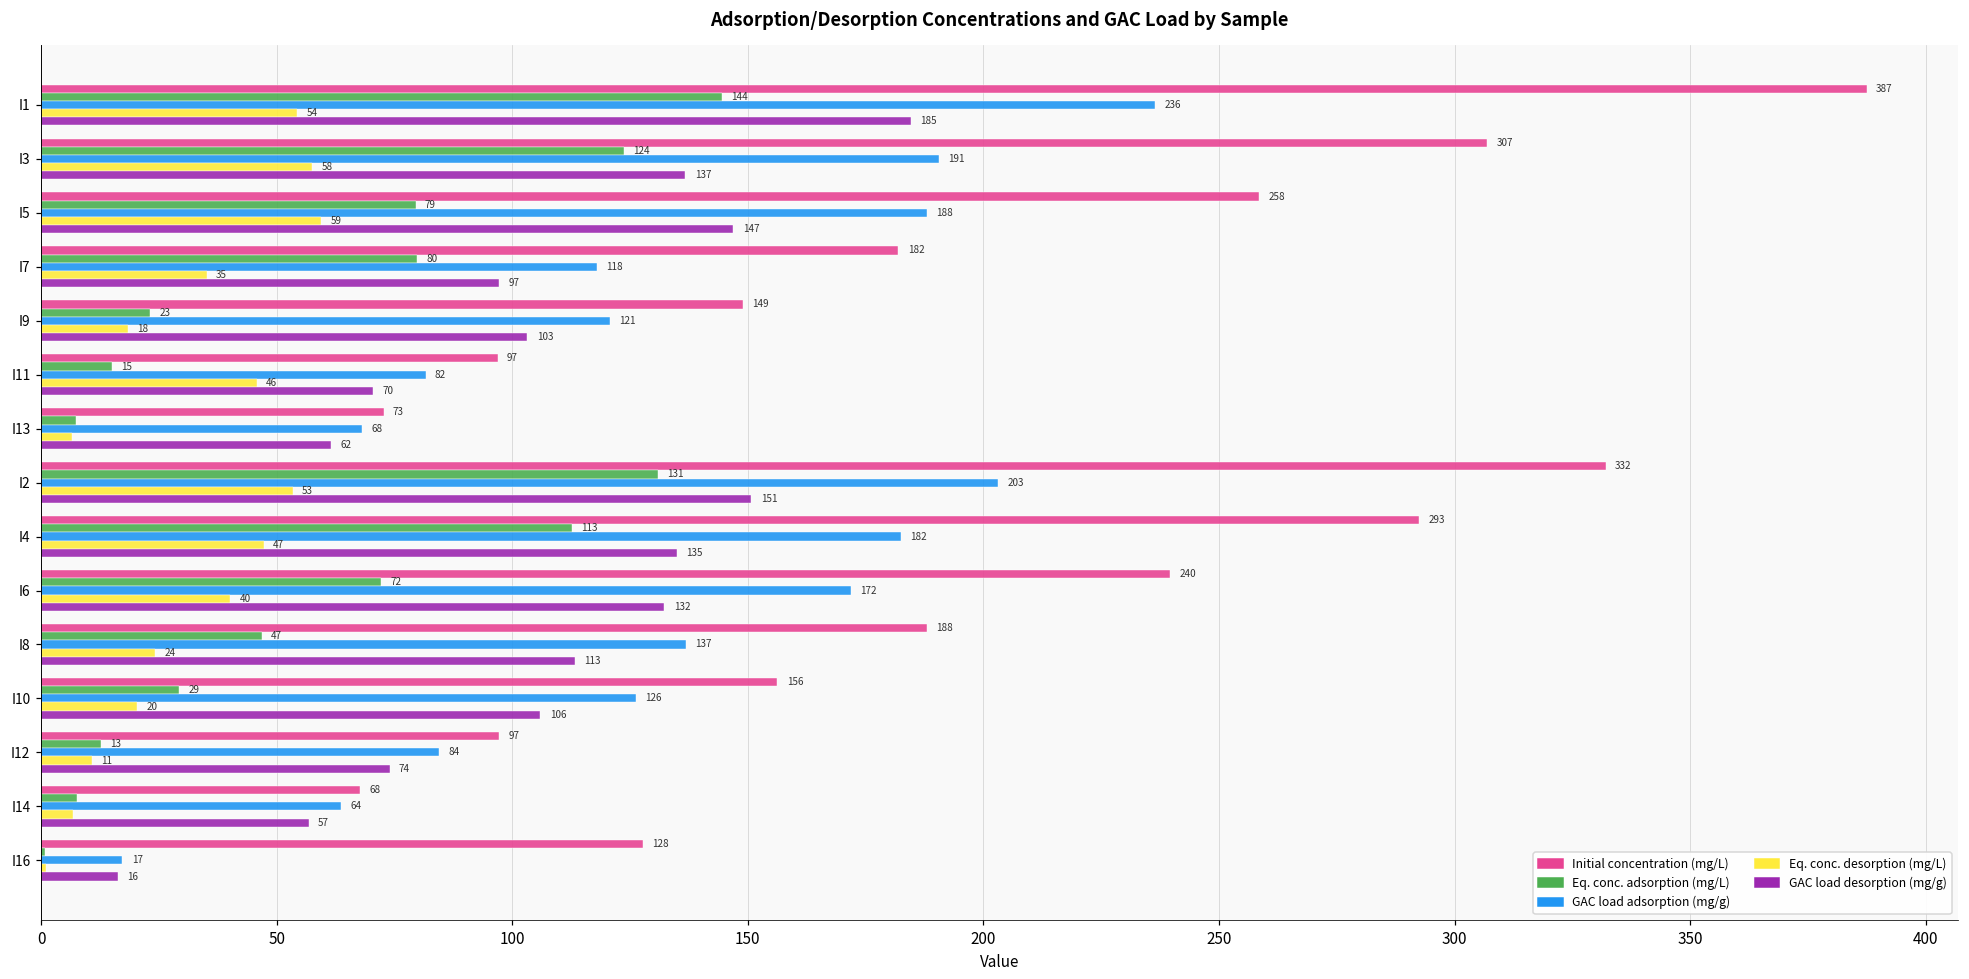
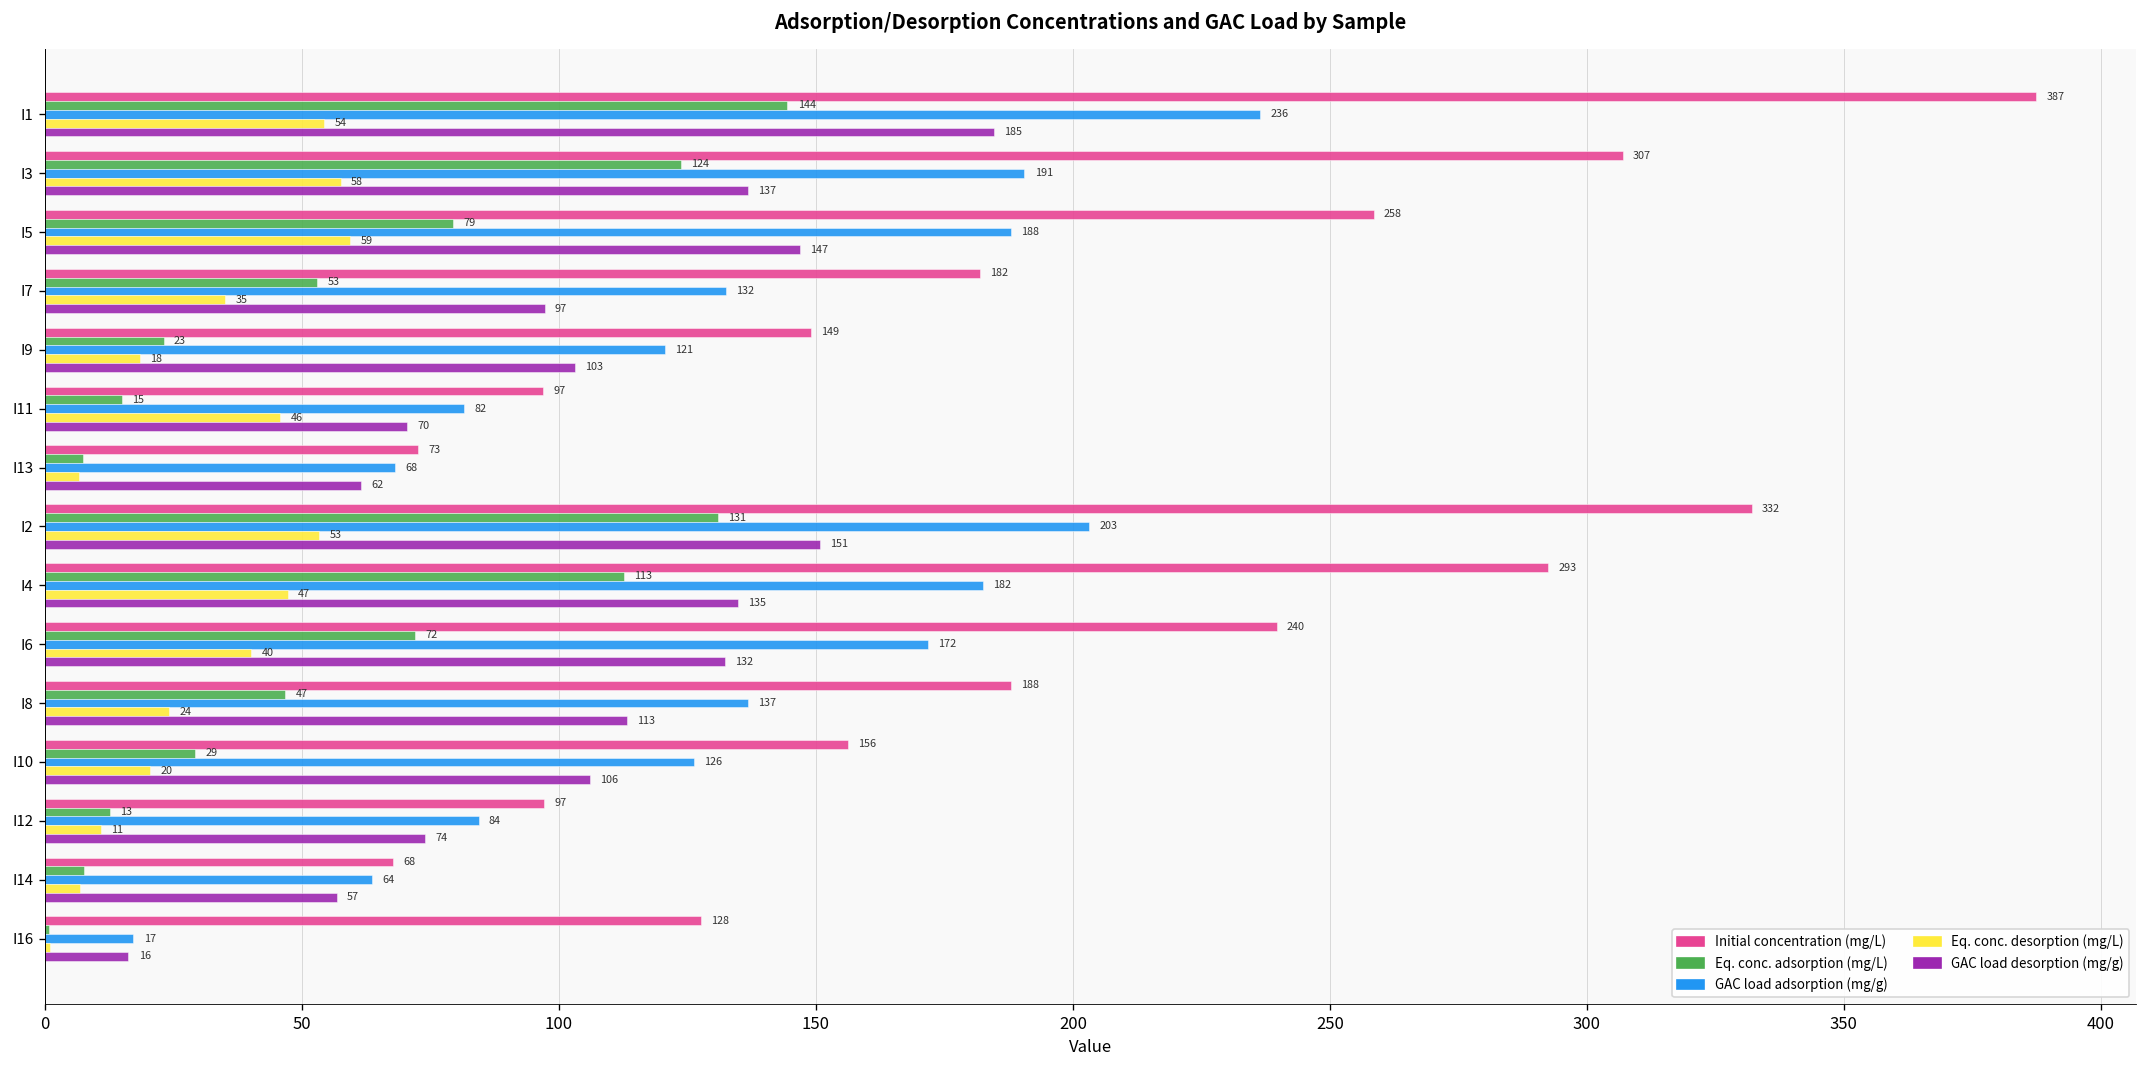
Eq. conc. adsorption (mg/L), I7: 80 -> 53
GAC load adsorption (mg/g), I7: 118 -> 132
